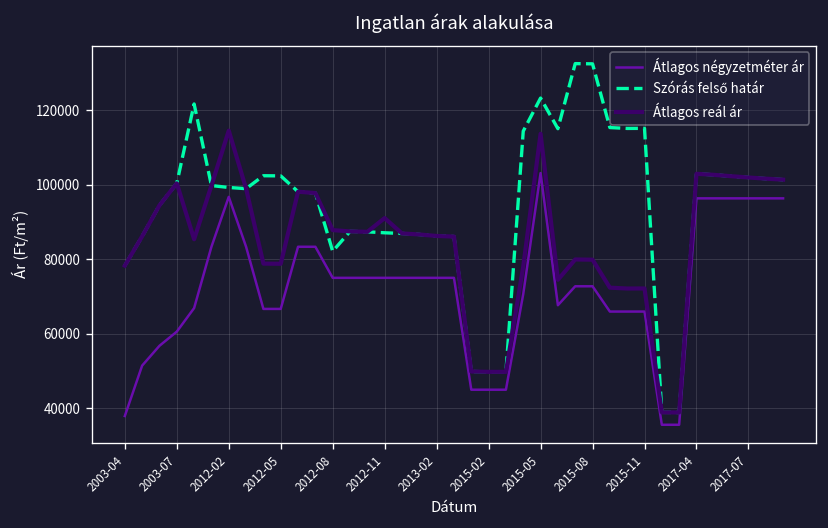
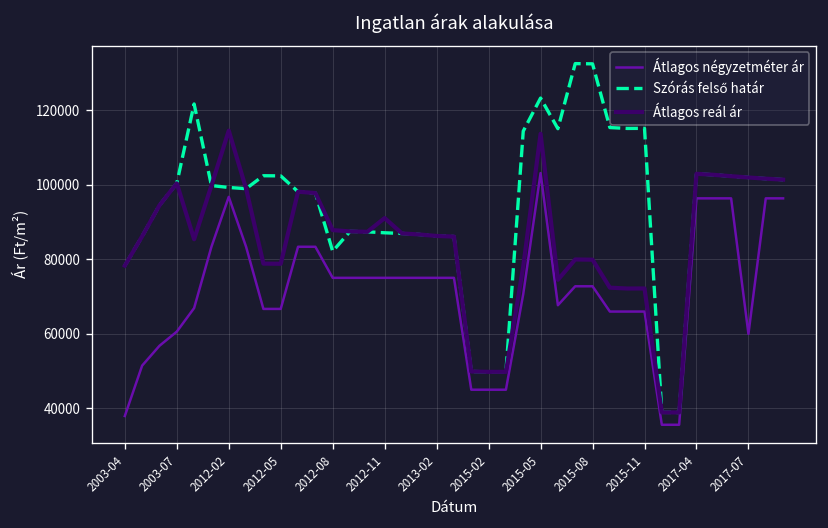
Átlagos négyzetméter ár, 2017-07: 96000 -> 60000
